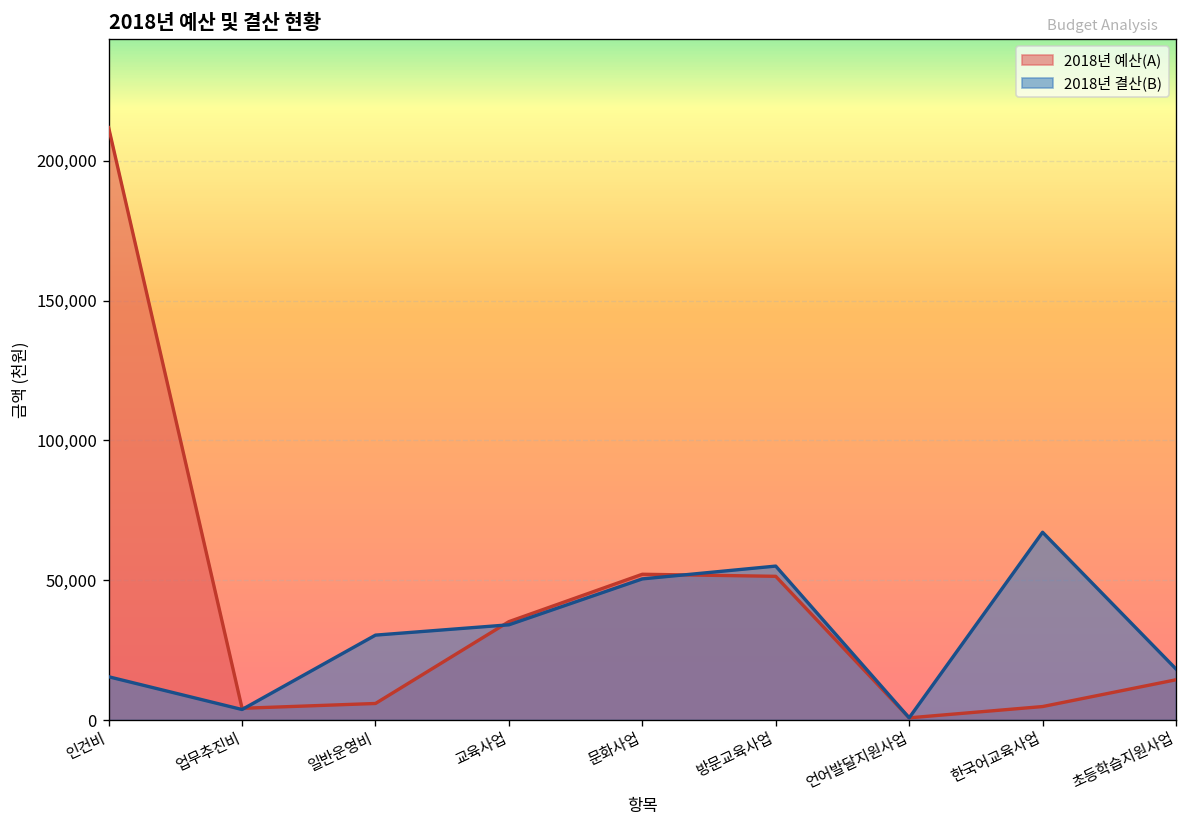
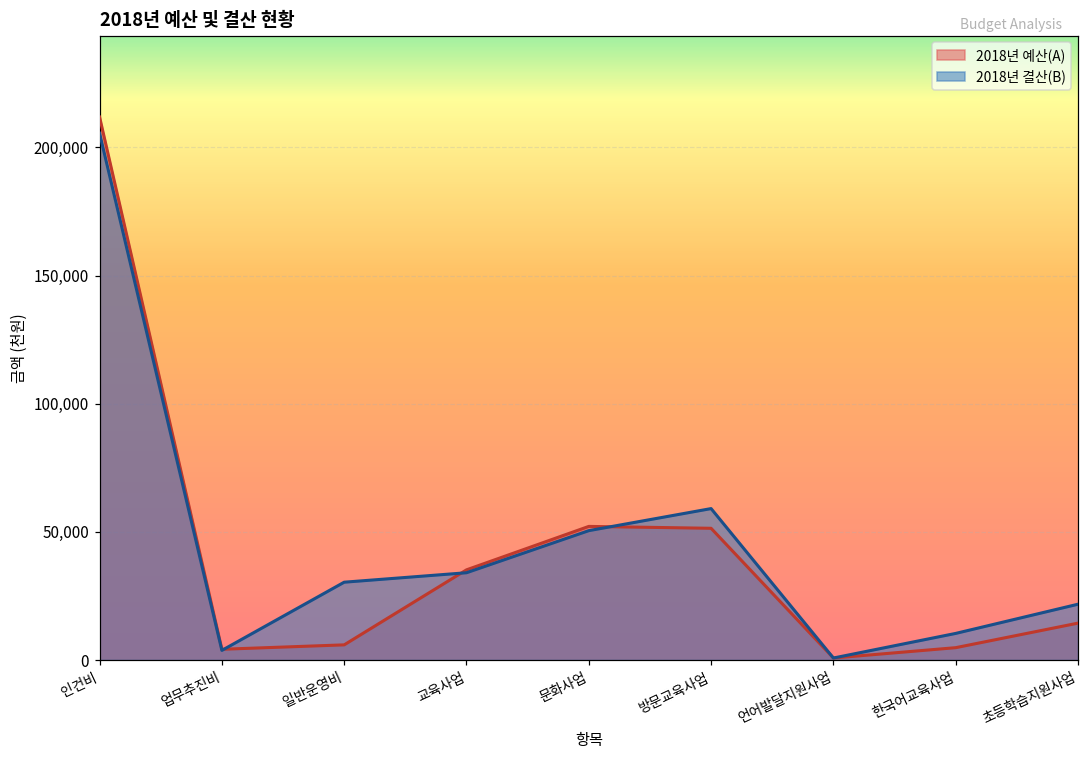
2018년 결산(B), 인건비: 15,000 -> 206,000
2018년 결산(B), 방문교육사업: 55,000 -> 59,000
2018년 결산(B), 한국어교육사업: 67,000 -> 10,000
2018년 결산(B), 초등학습지원사업: 18,000 -> 22,000
